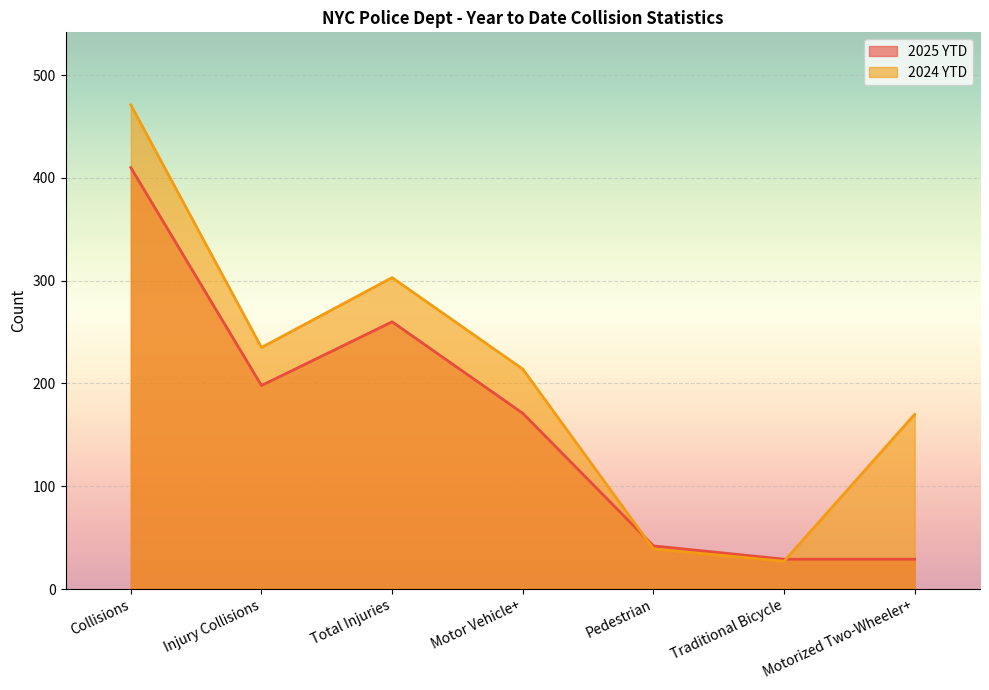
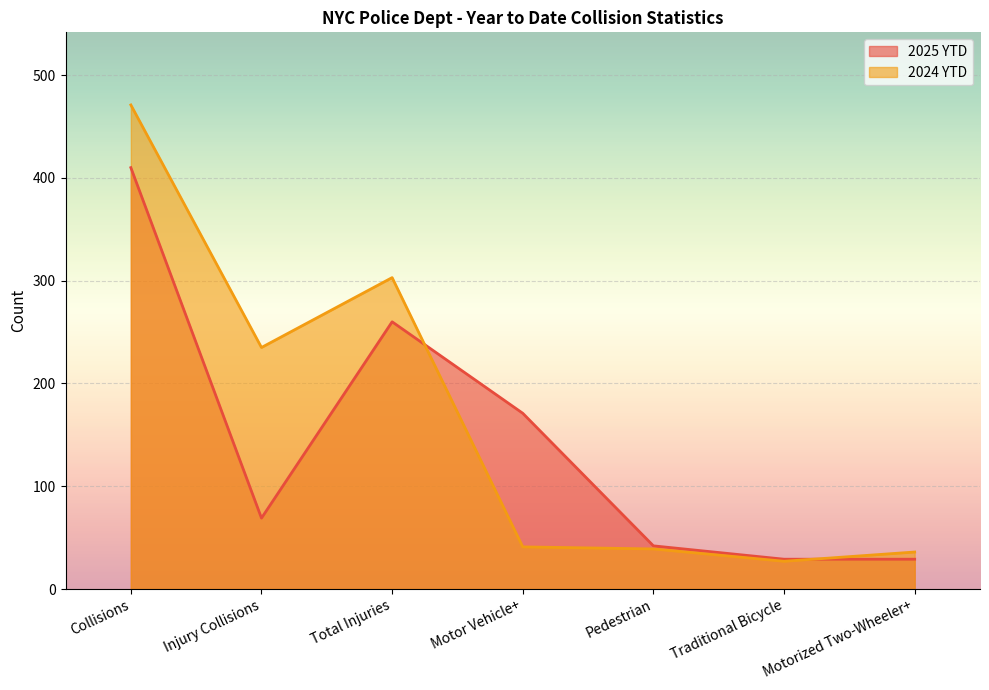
2025 YTD, Injury Collisions: 198 -> 69
2024 YTD, Motor Vehicle+: 214 -> 41
2024 YTD, Motorized Two-Wheeler+: 170 -> 36
